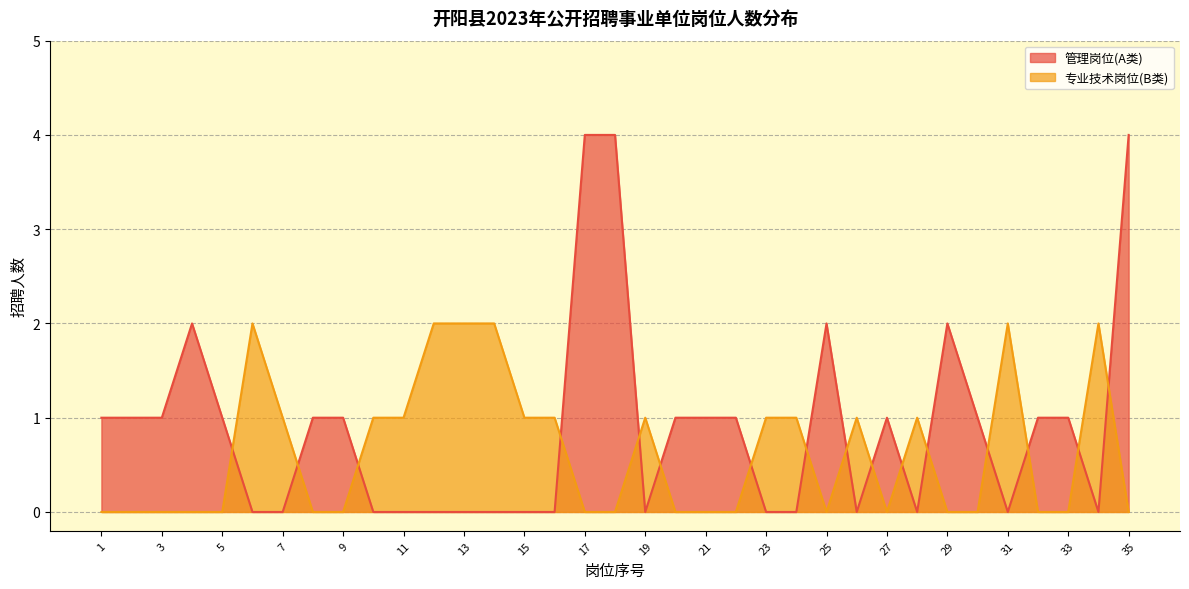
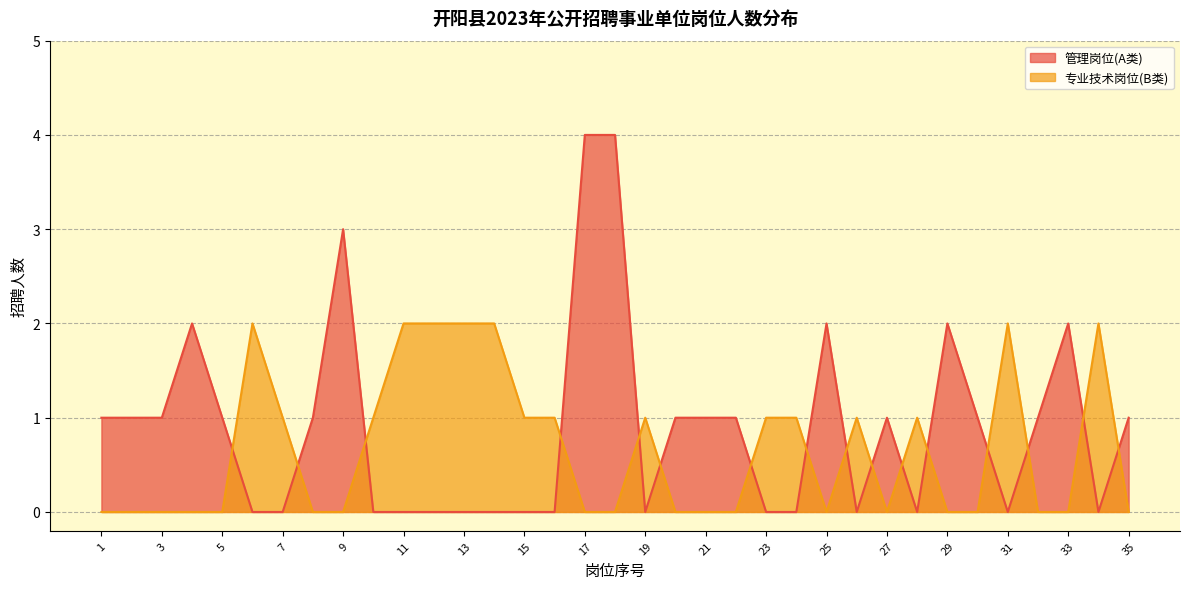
管理岗位(A类), 9: 1 -> 3
专业技术岗位(B类), 11: 1 -> 2
管理岗位(A类), 33: 1 -> 2
管理岗位(A类), 35: 4 -> 1
